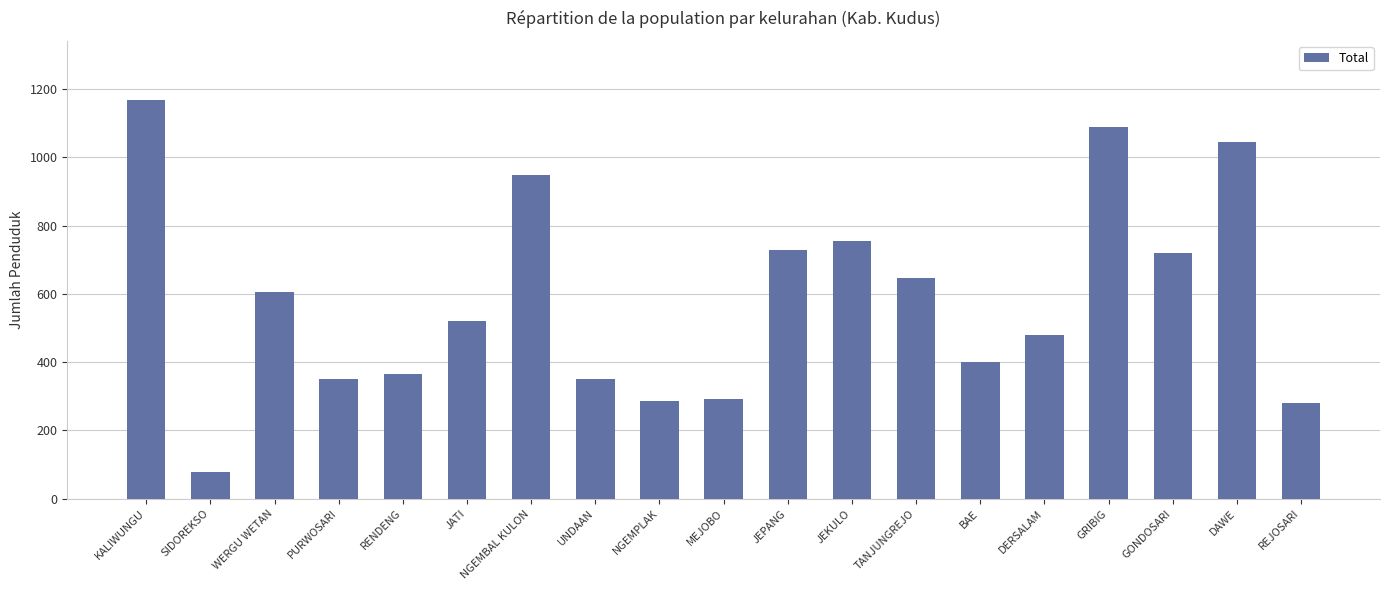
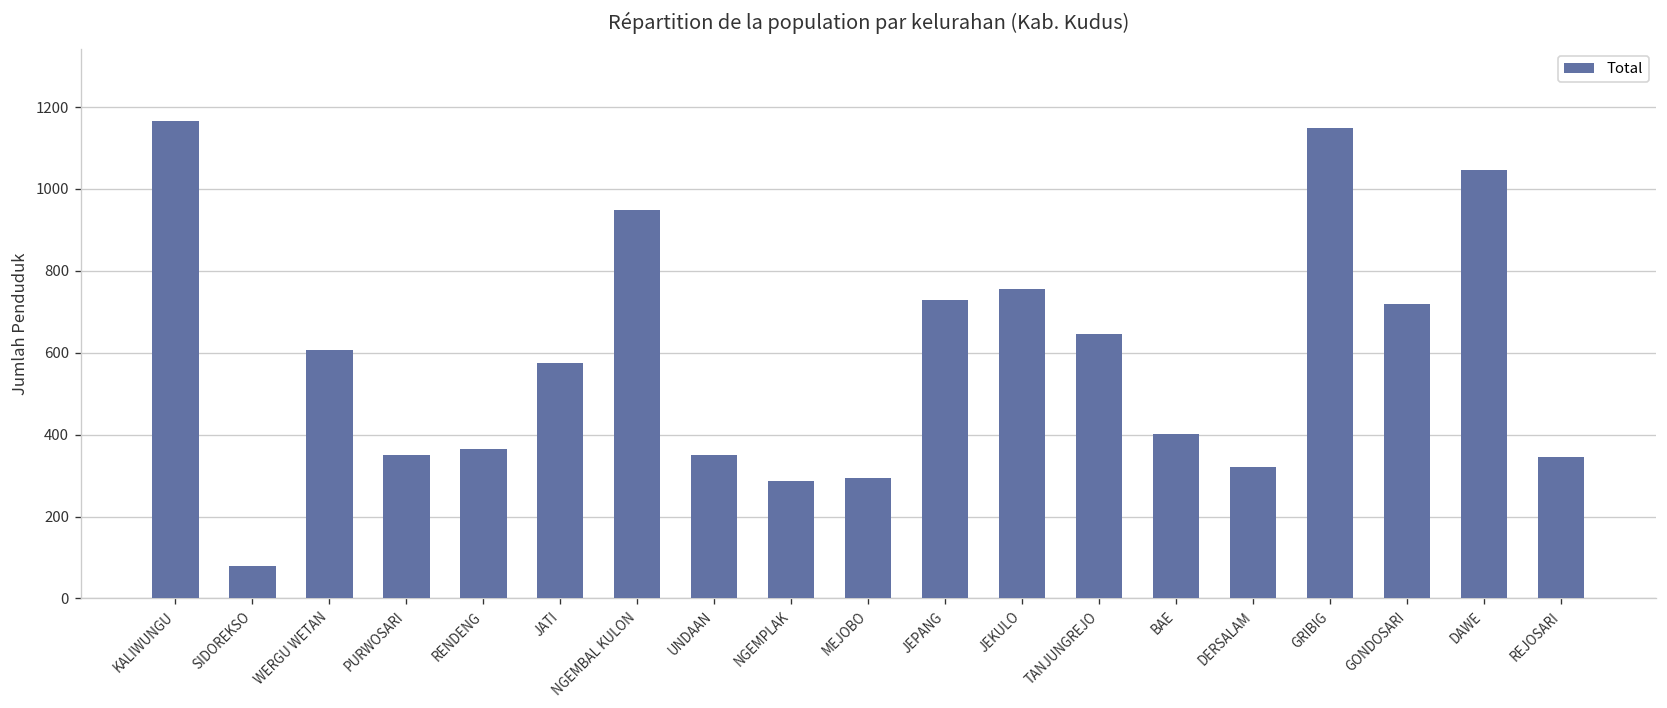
JATI: 520 -> 570
DERSALAM: 480 -> 320
GRIBIG: 1090 -> 1150
REJOSARI: 280 -> 350
